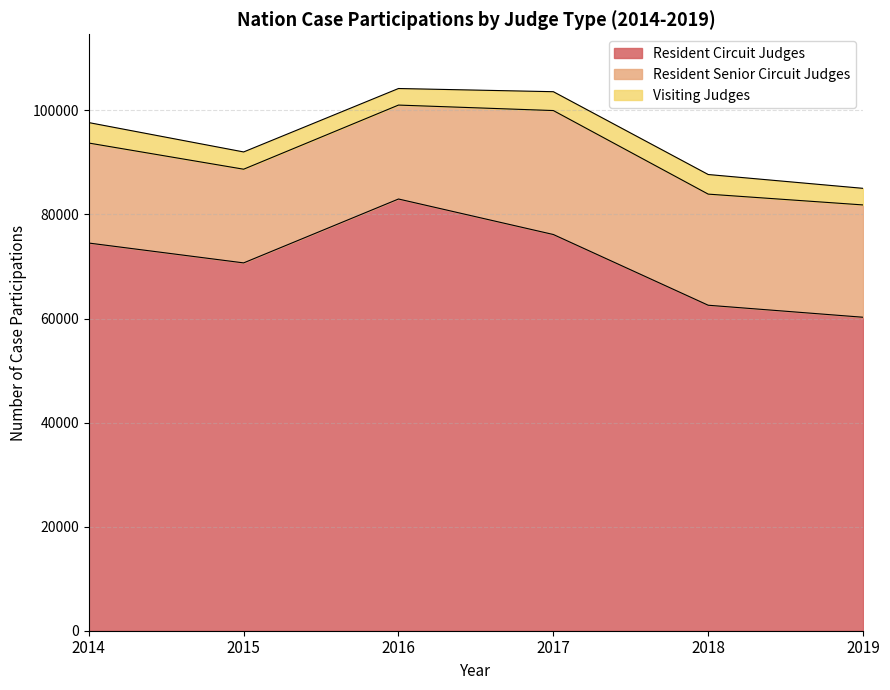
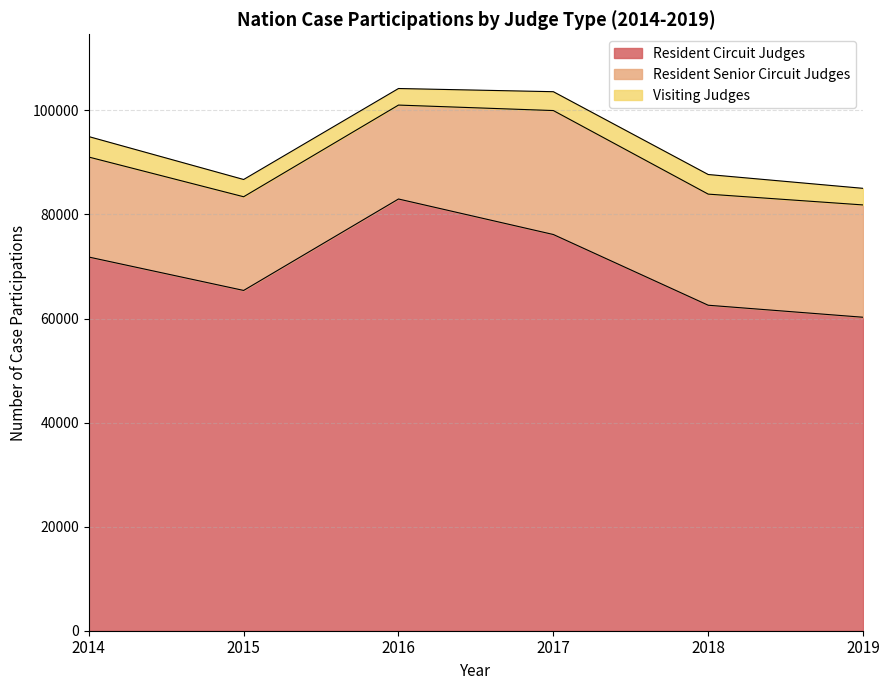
Resident Circuit Judges, 2014: 75000 -> 72000
Resident Circuit Judges, 2015: 71000 -> 65000
